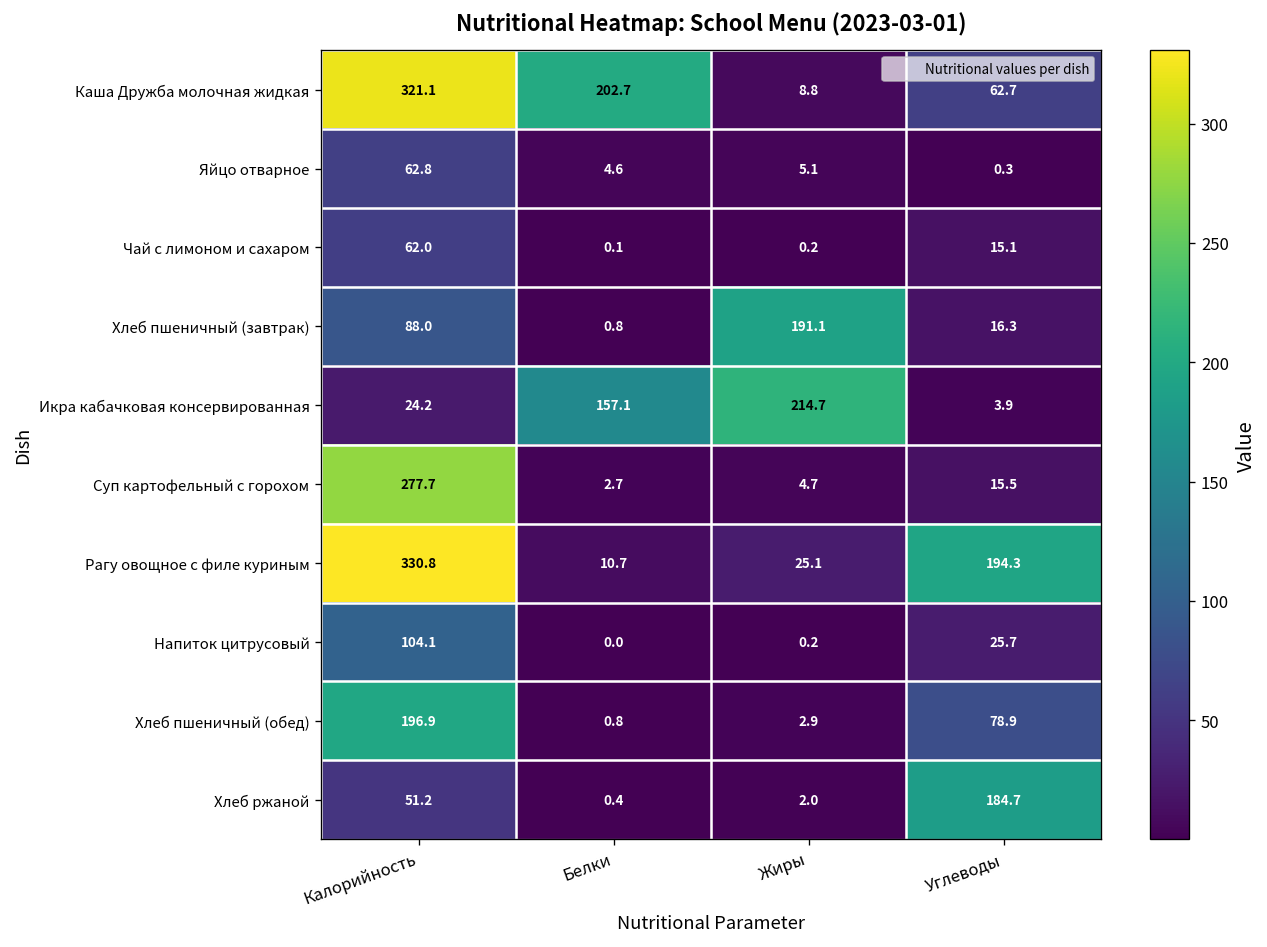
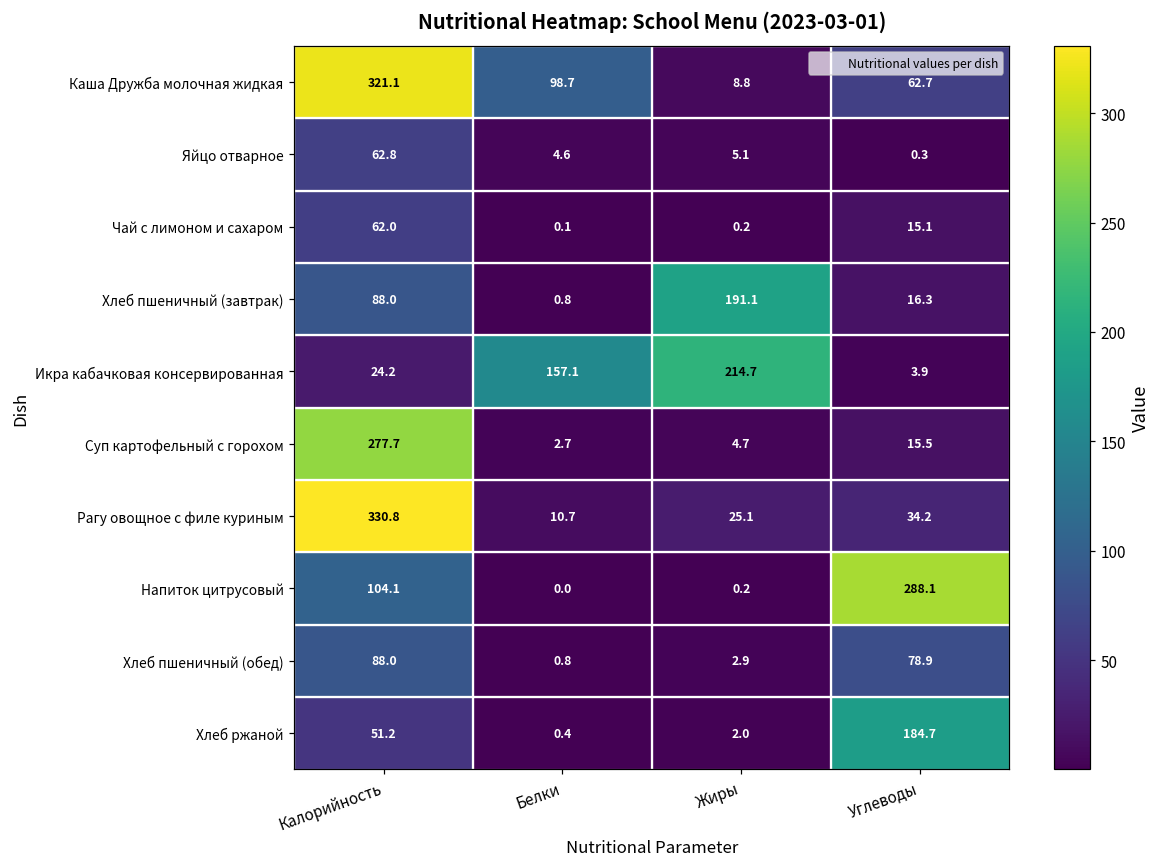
Каша Дружба молочная жидкая, Белки: 202.7 -> 98.7
Рагу овощное с филе куриным, Углеводы: 194.3 -> 34.2
Напиток цитрусовый, Углеводы: 25.7 -> 288.1
Хлеб пшеничный (обед), Калорийность: 196.9 -> 88.0
